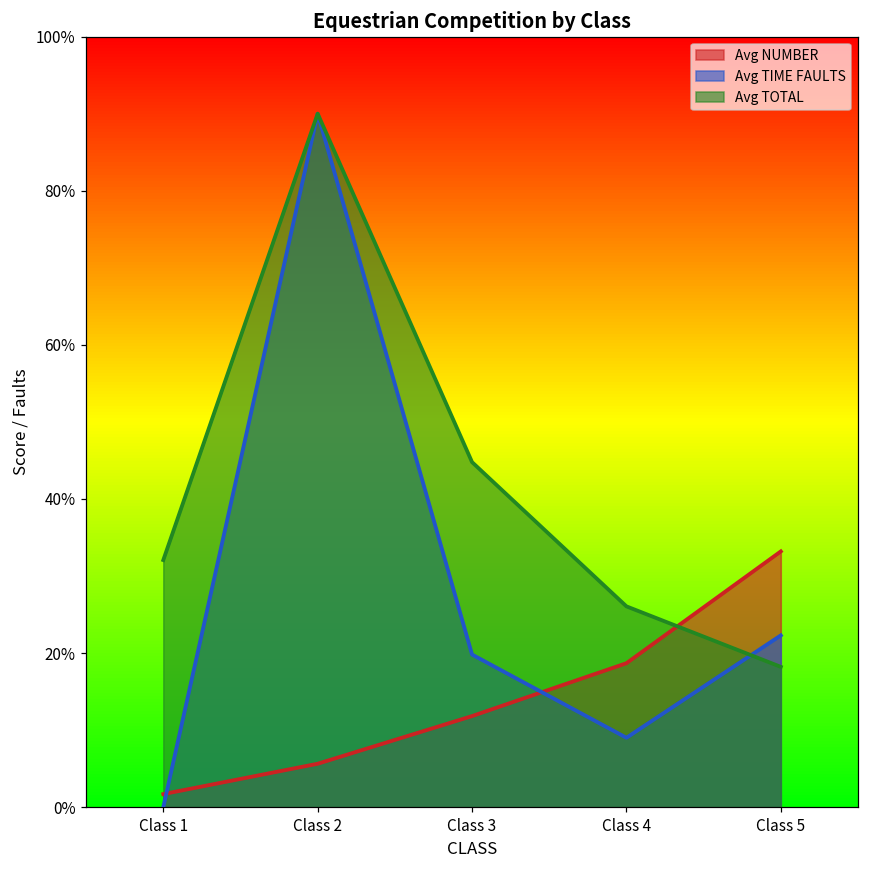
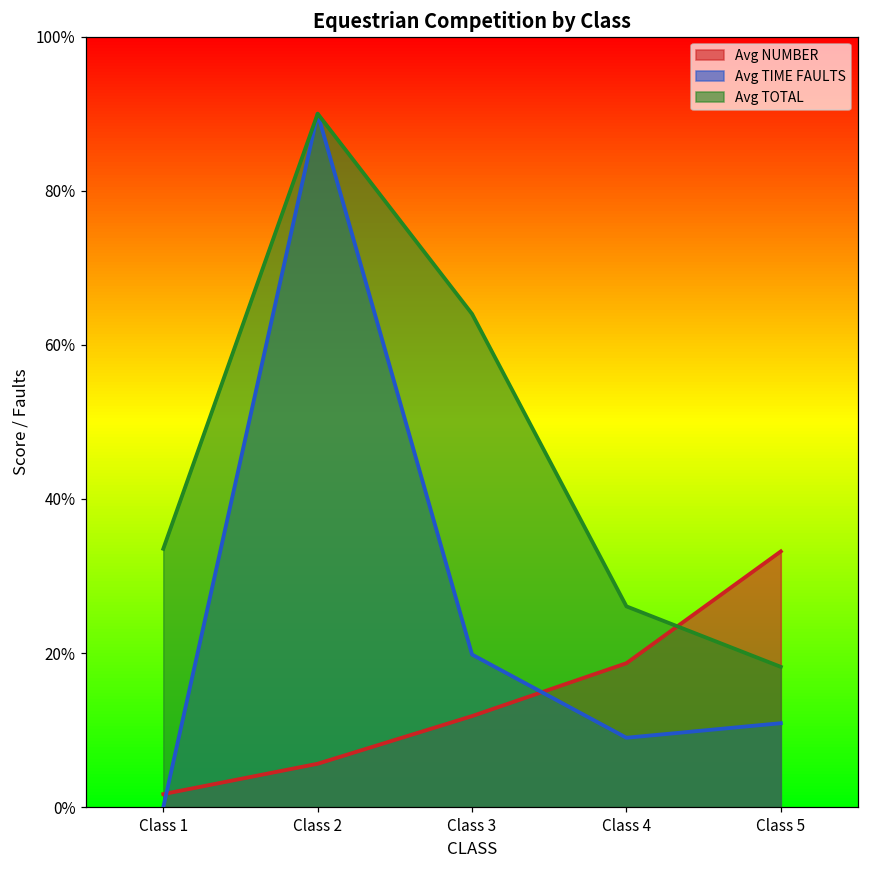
Avg TOTAL, Class 1: 32% -> 34%
Avg TOTAL, Class 3: 45% -> 64%
Avg TIME FAULTS, Class 5: 22% -> 11%
